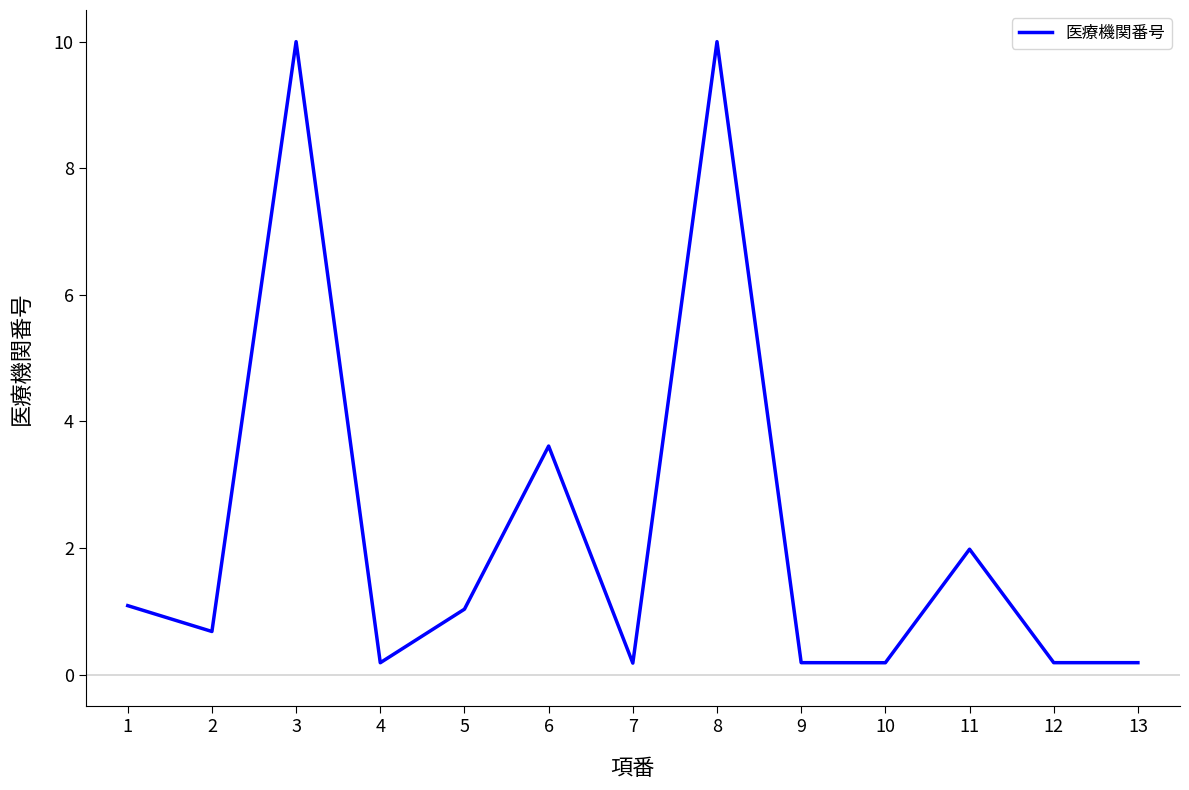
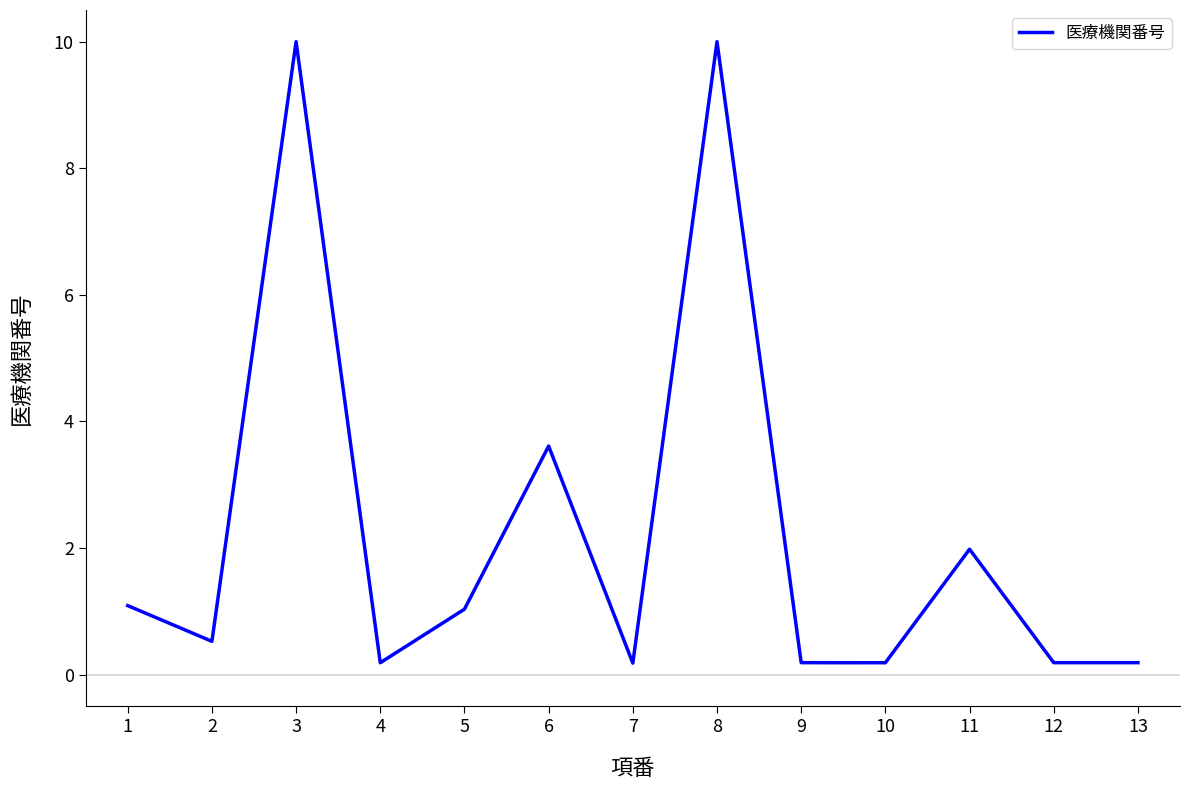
2: 0.7 -> 0.5
